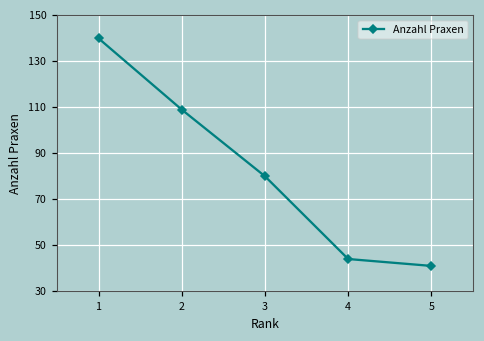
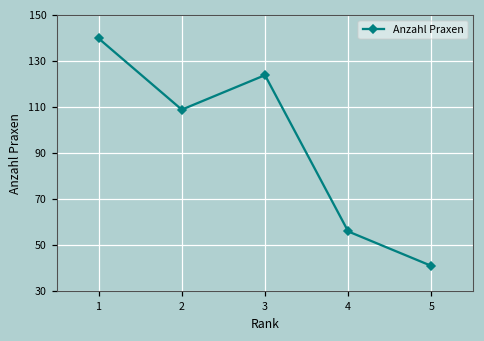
3: 80 -> 124
4: 44 -> 56
